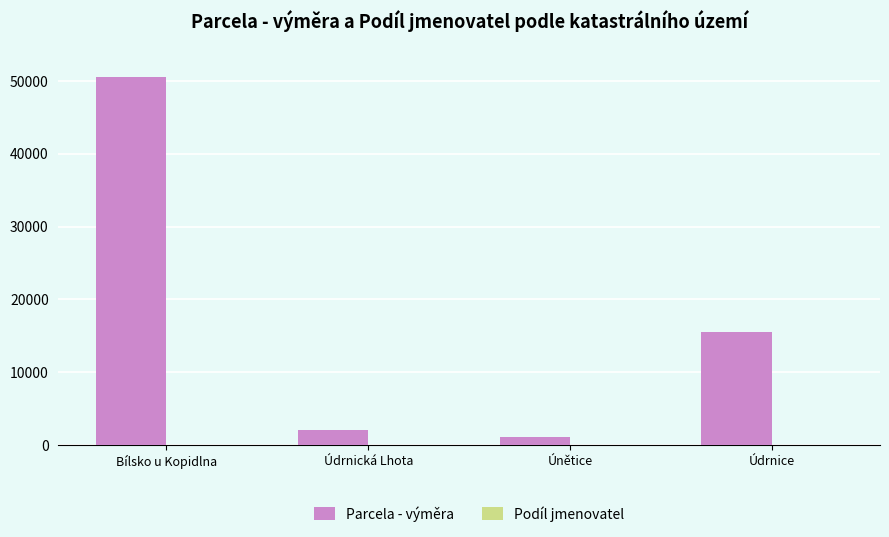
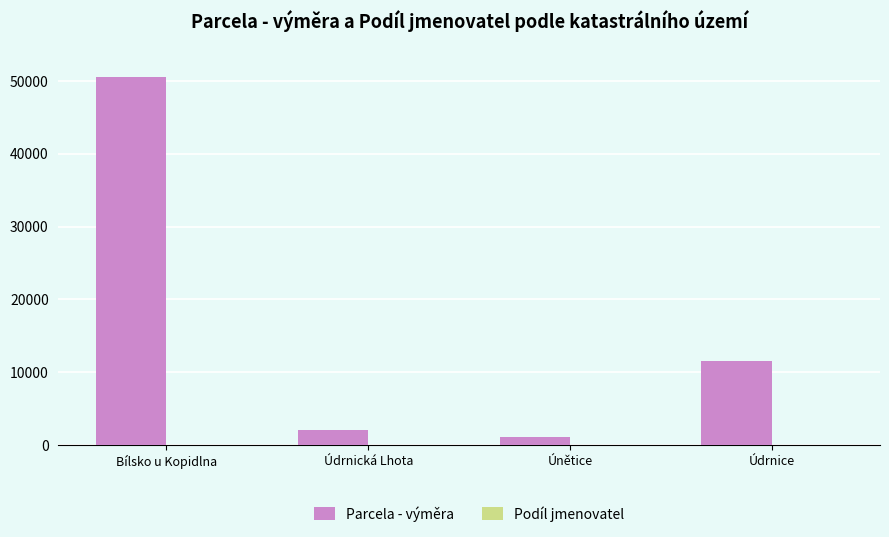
Parcela - výměra, Údrnice: 15000 -> 12000
